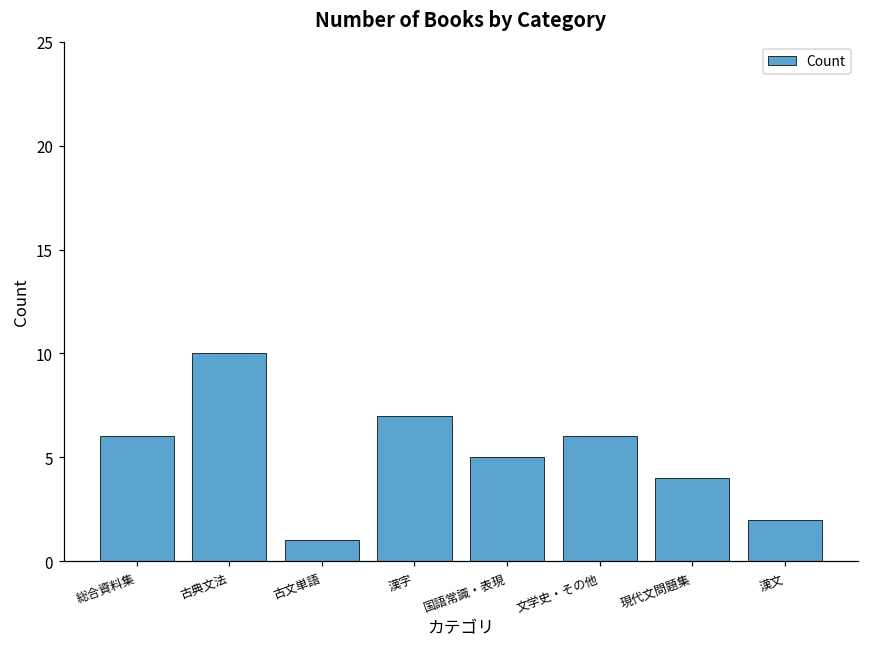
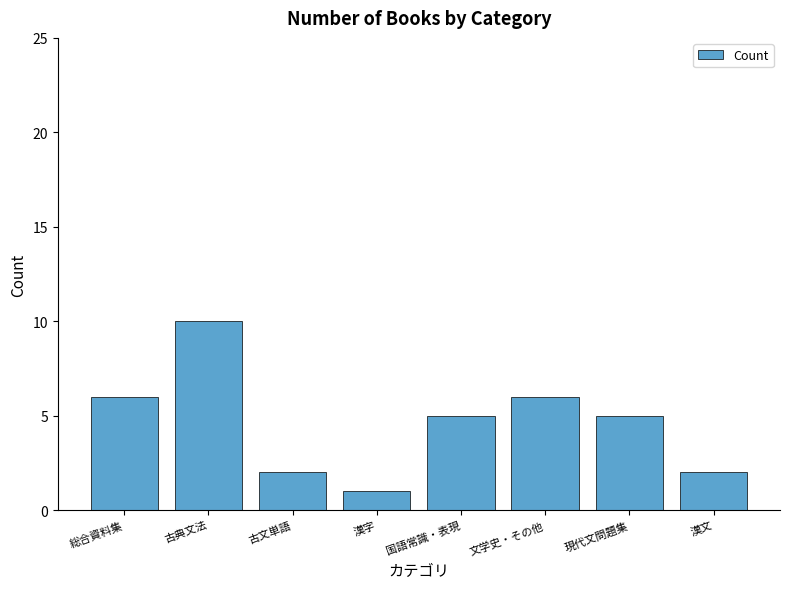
古文単語: 1 -> 2
漢字: 7 -> 1
現代文問題集: 4 -> 5
